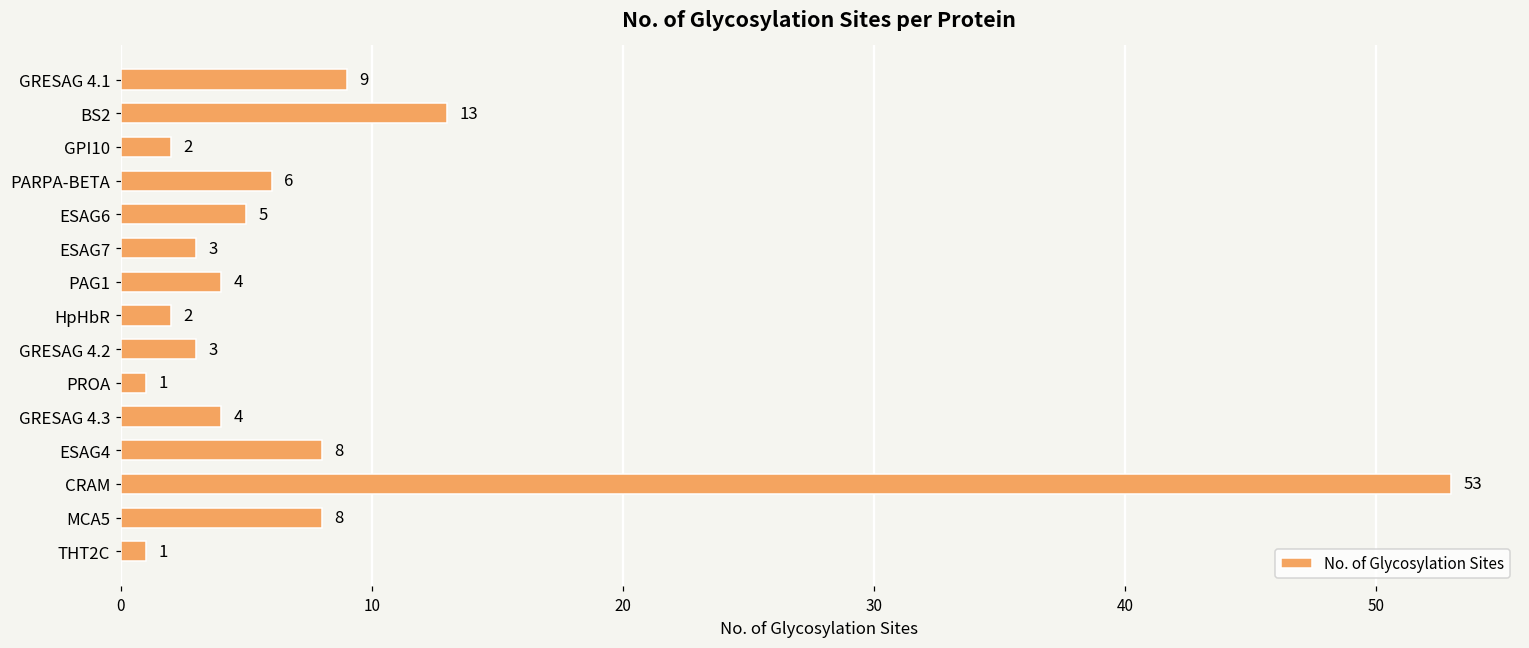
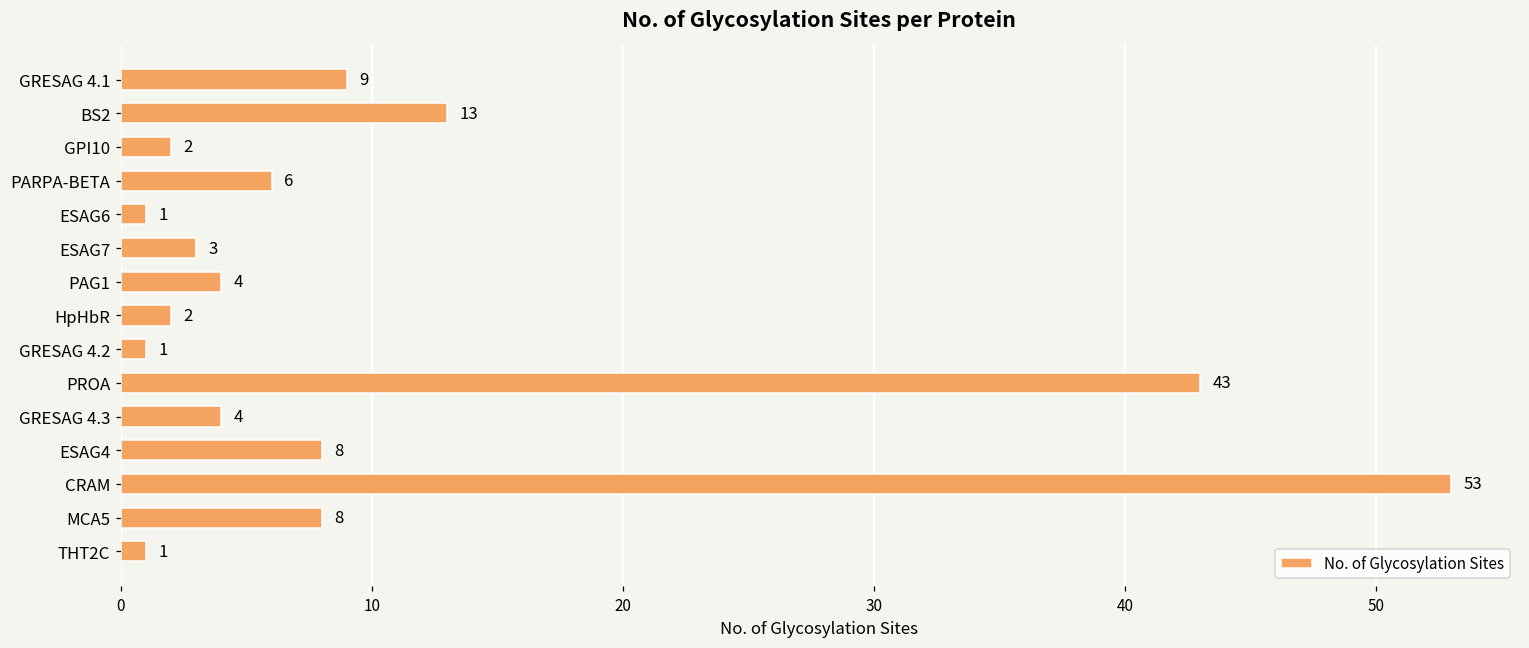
ESAG6: 5 -> 1
GRESAG 4.2: 3 -> 1
PROA: 1 -> 43
